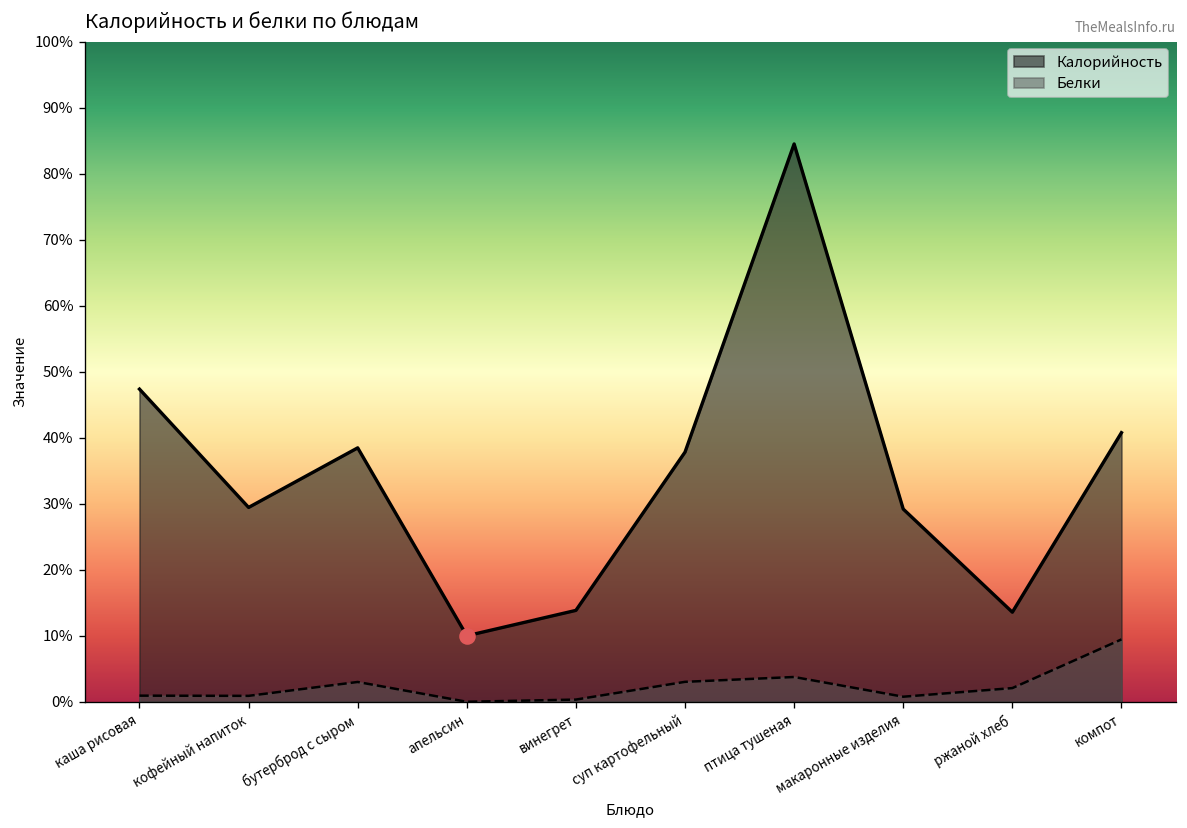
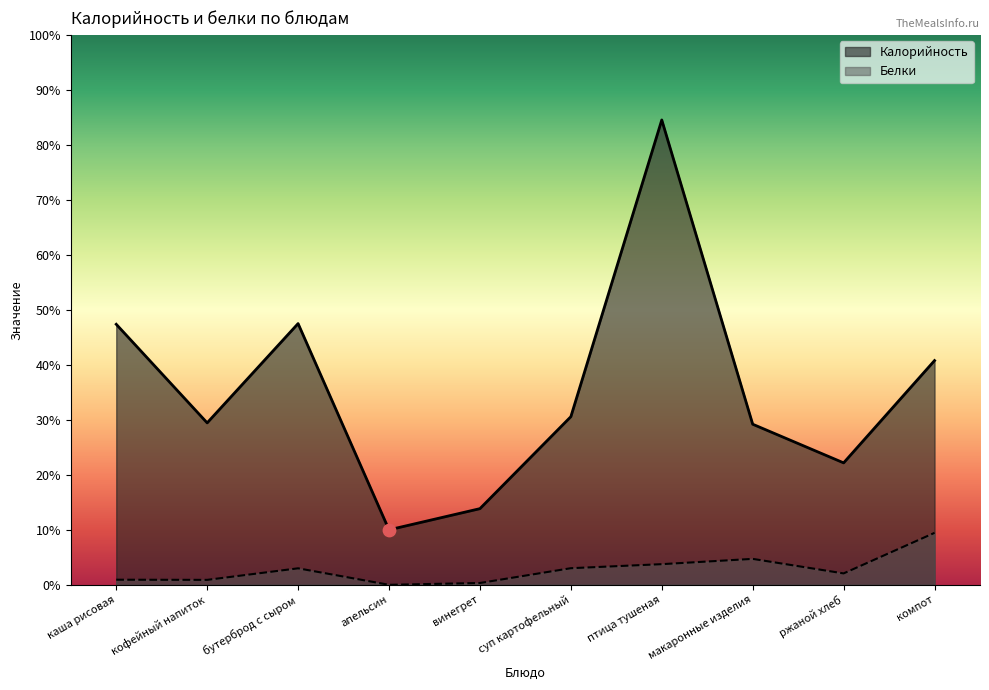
Калорийность, бутерброд с сыром: 38% -> 48%
Калорийность, суп картофельный: 38% -> 31%
Белки, макаронные изделия: 1% -> 5%
Калорийность, ржаной хлеб: 14% -> 22%
